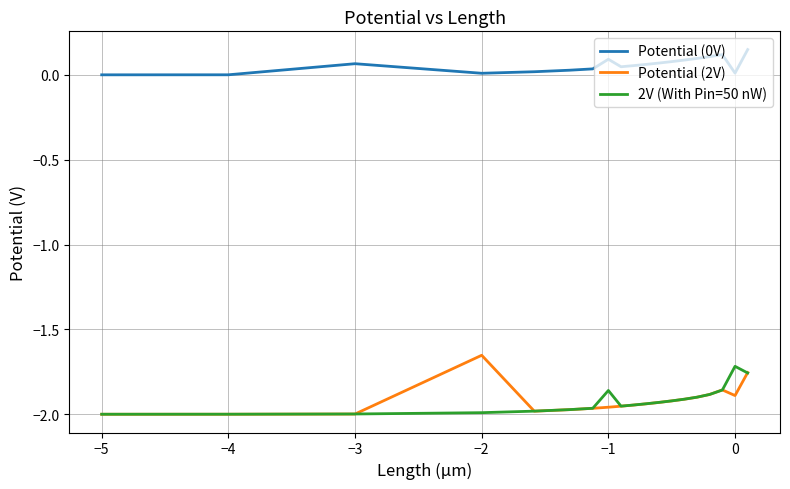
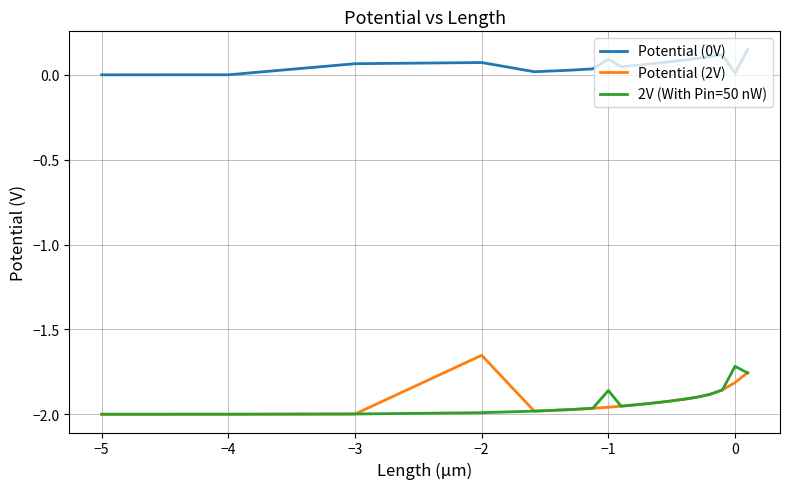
Potential (0V), −2: 0.01 -> 0.07
Potential (2V), 0: -1.89 -> -1.81
